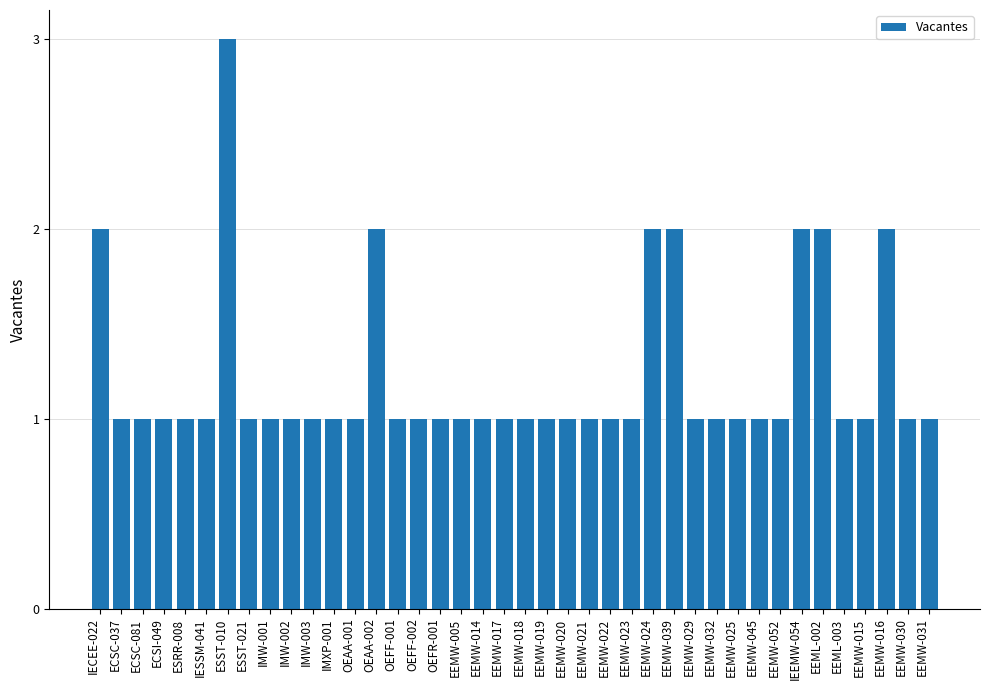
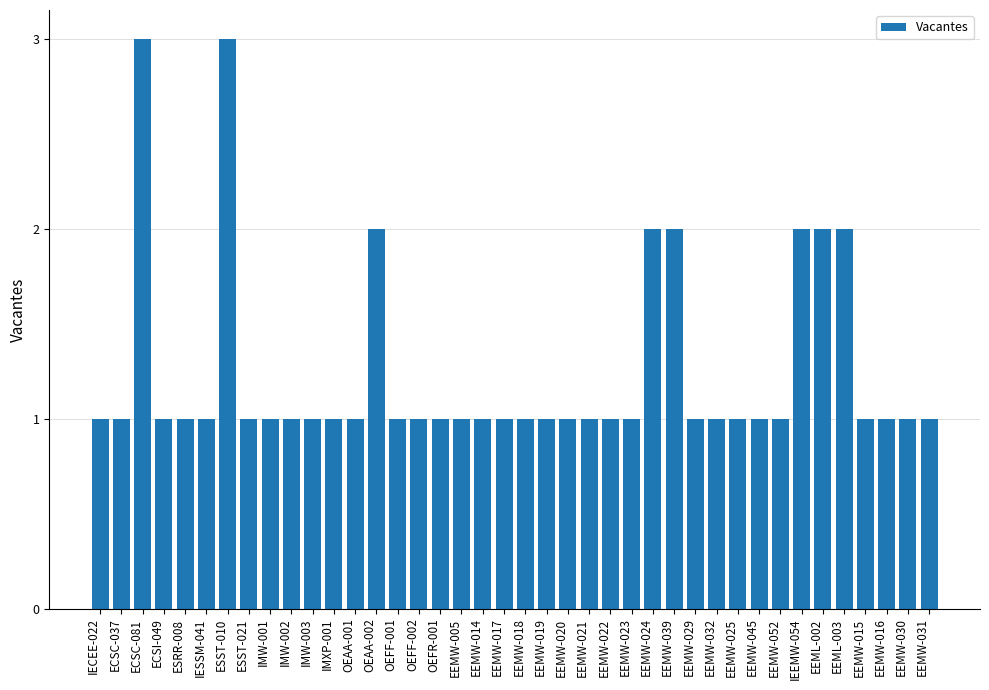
IECEE-022: 2 -> 1
ECSC-081: 1 -> 3
EEML-003: 1 -> 2
EEMW-016: 2 -> 1
